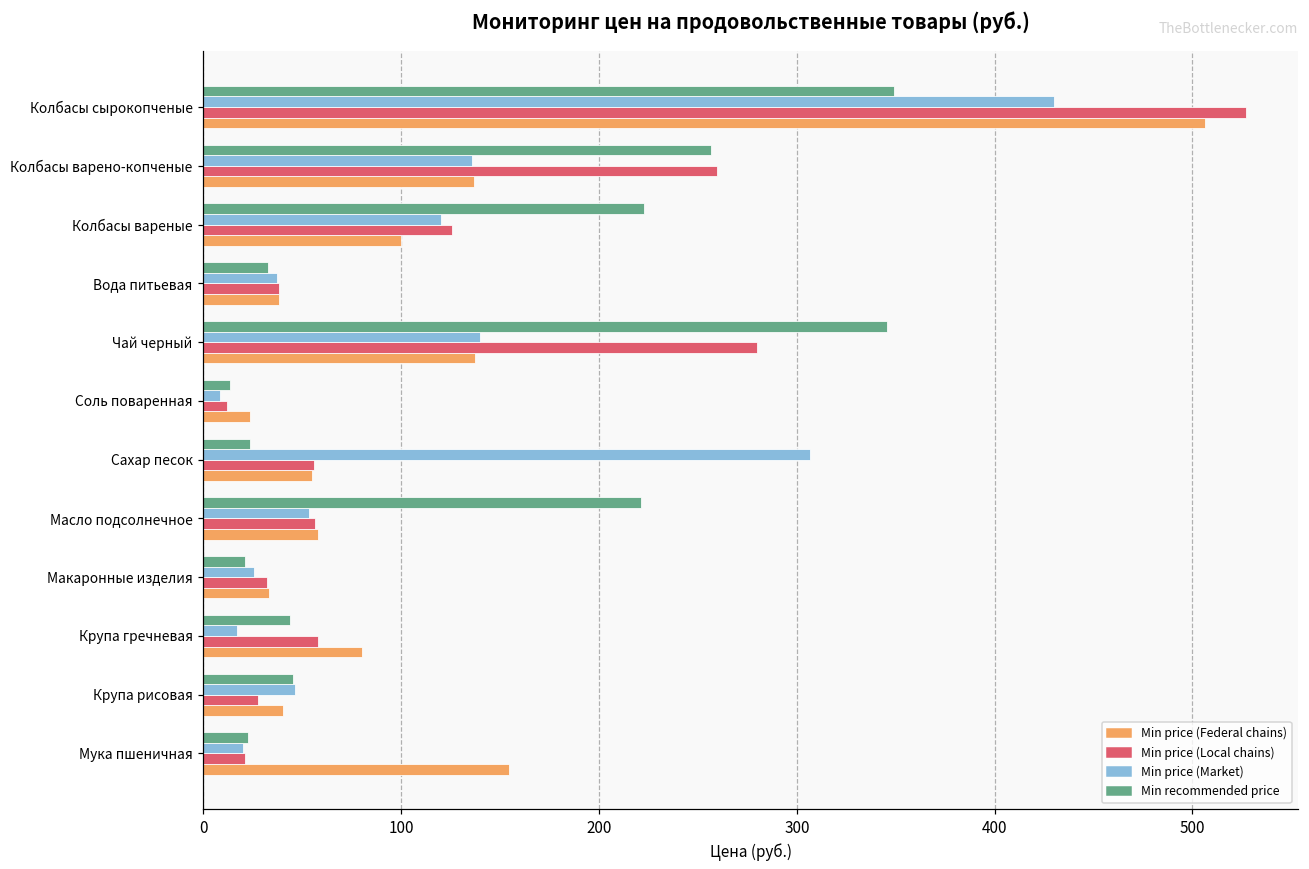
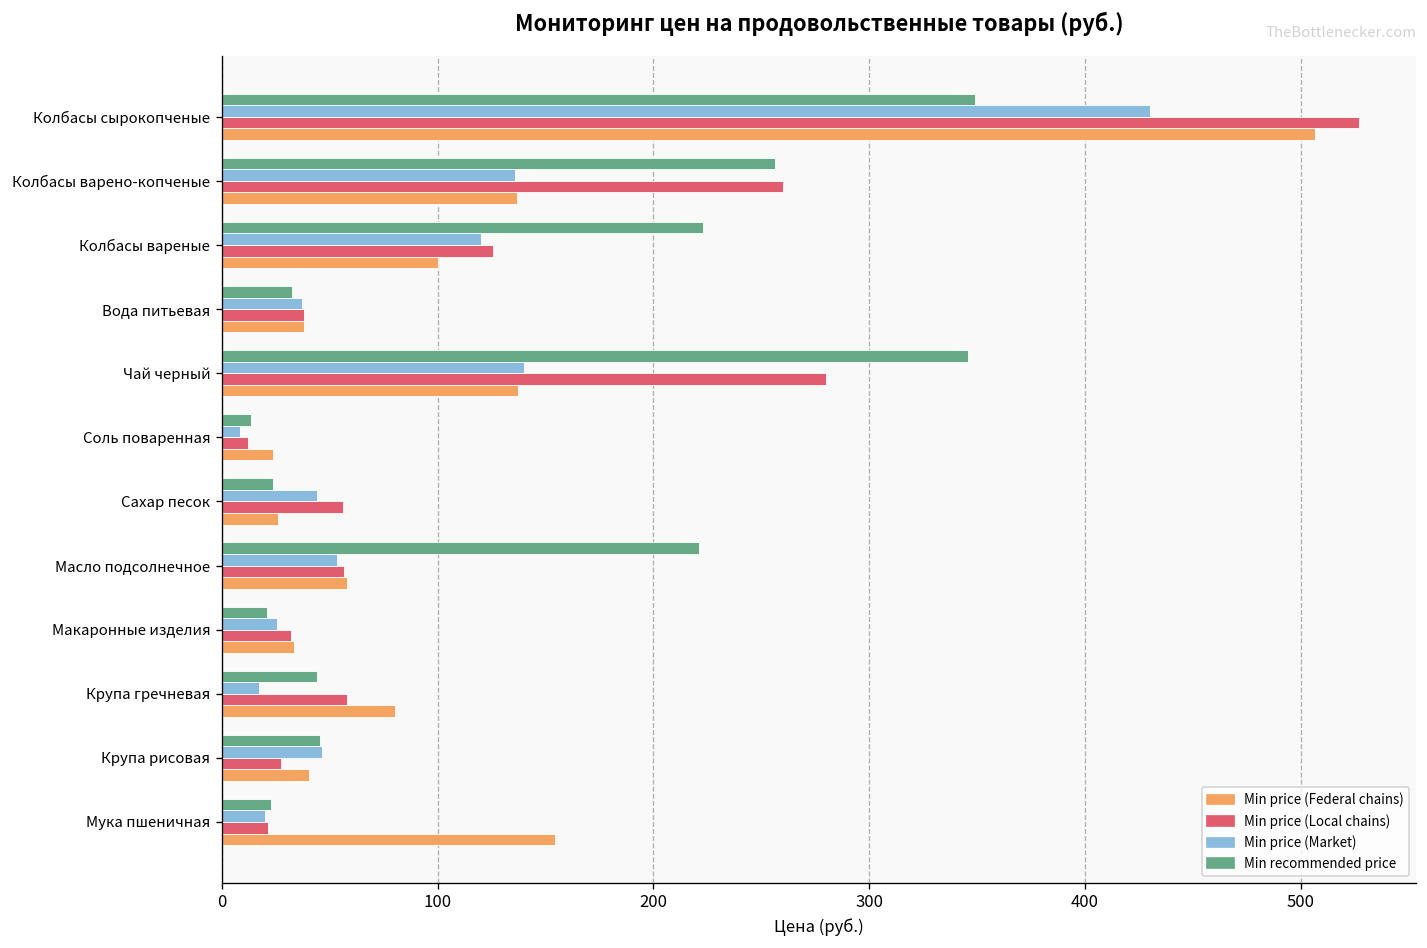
Min price (Market), Сахар песок: 307 -> 44
Min price (Federal chains), Сахар песок: 55 -> 26
